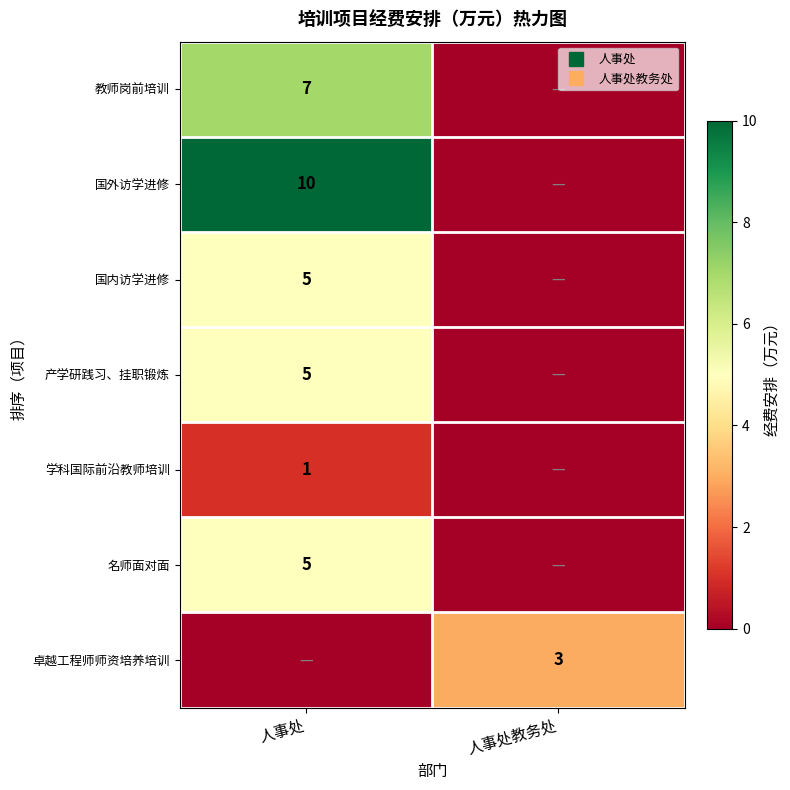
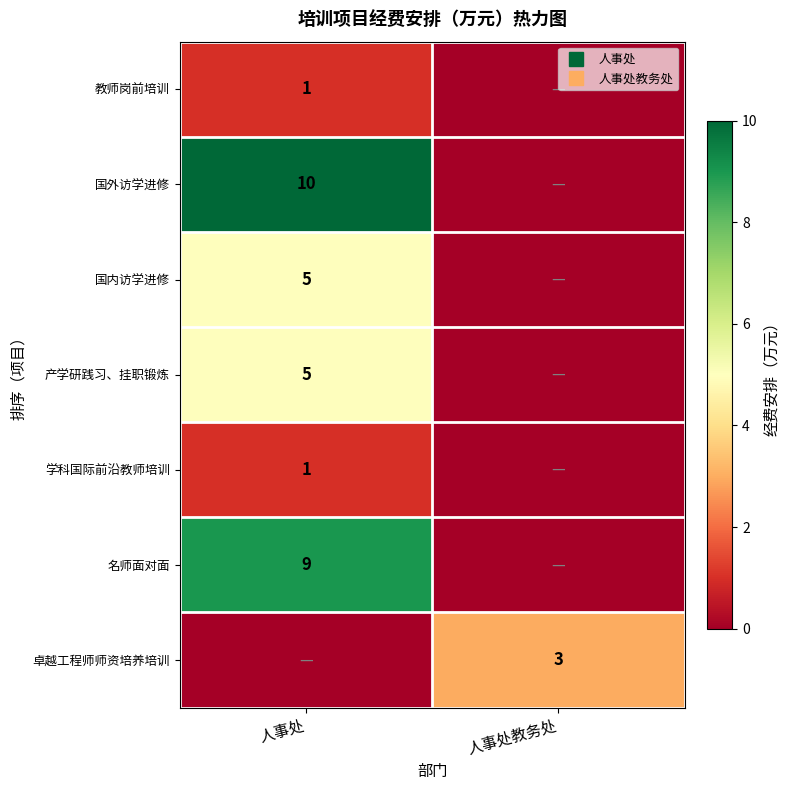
教师岗前培训, 人事处: 7 -> 1
名师面对面, 人事处: 5 -> 9
